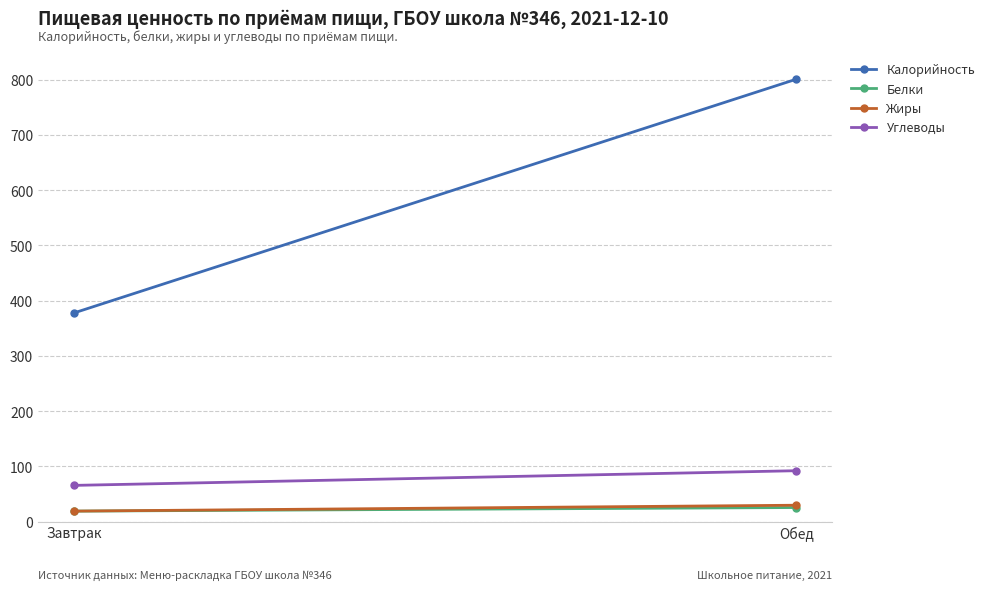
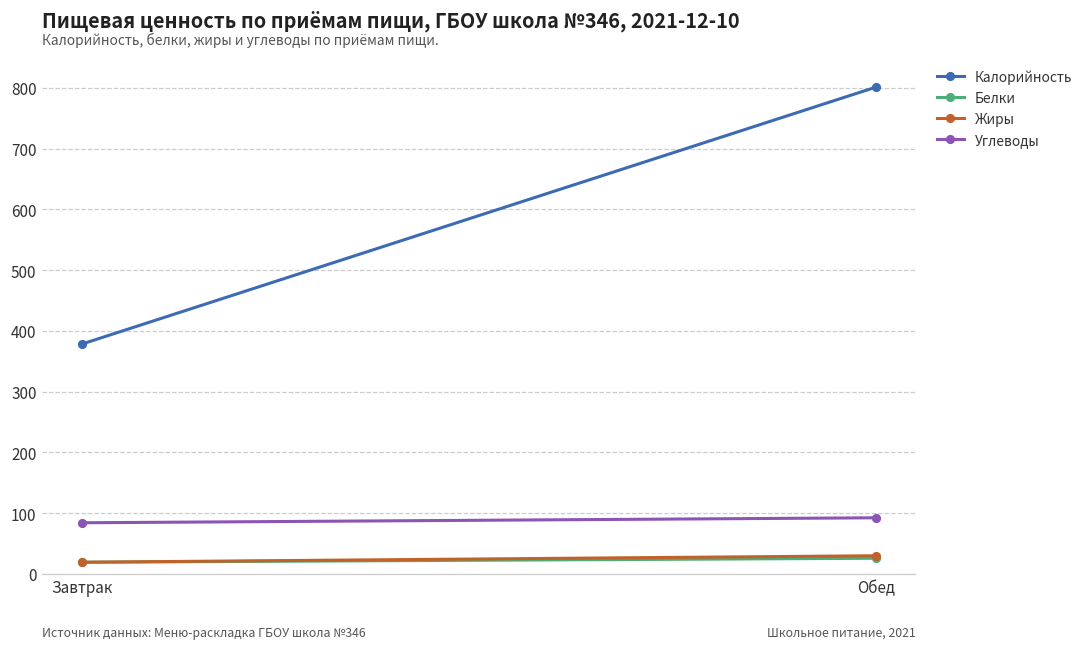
Углеводы, Завтрак: 70 -> 80
